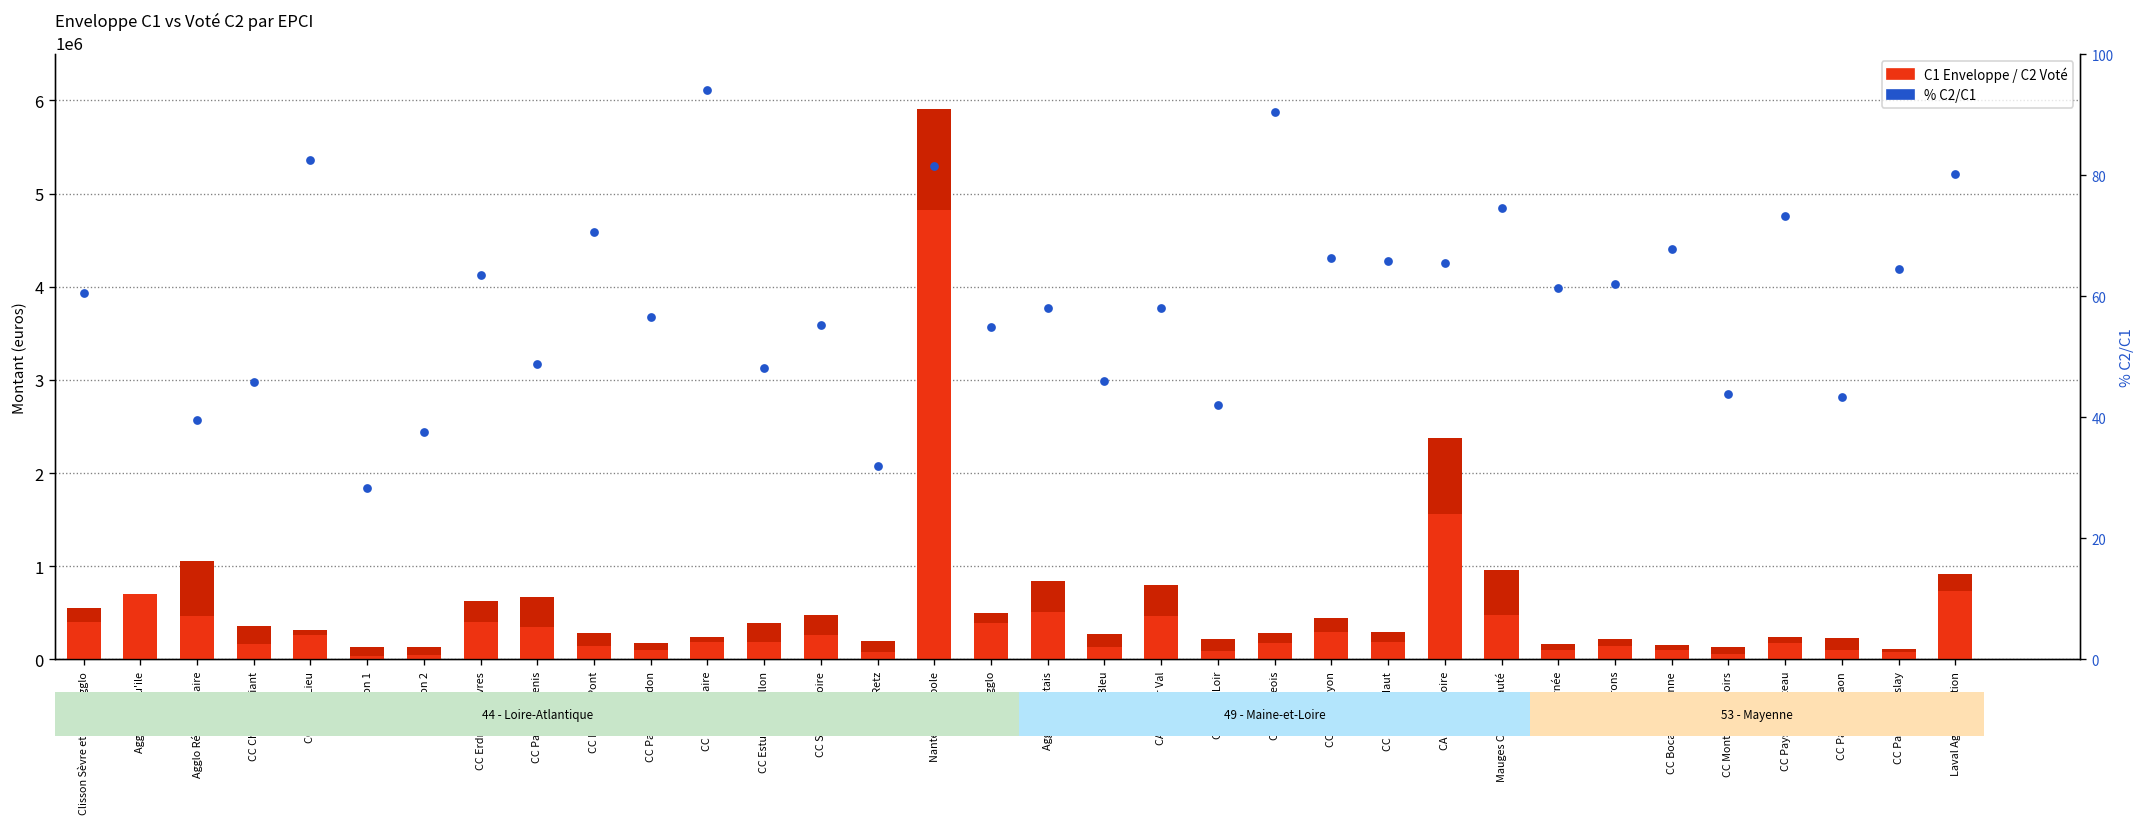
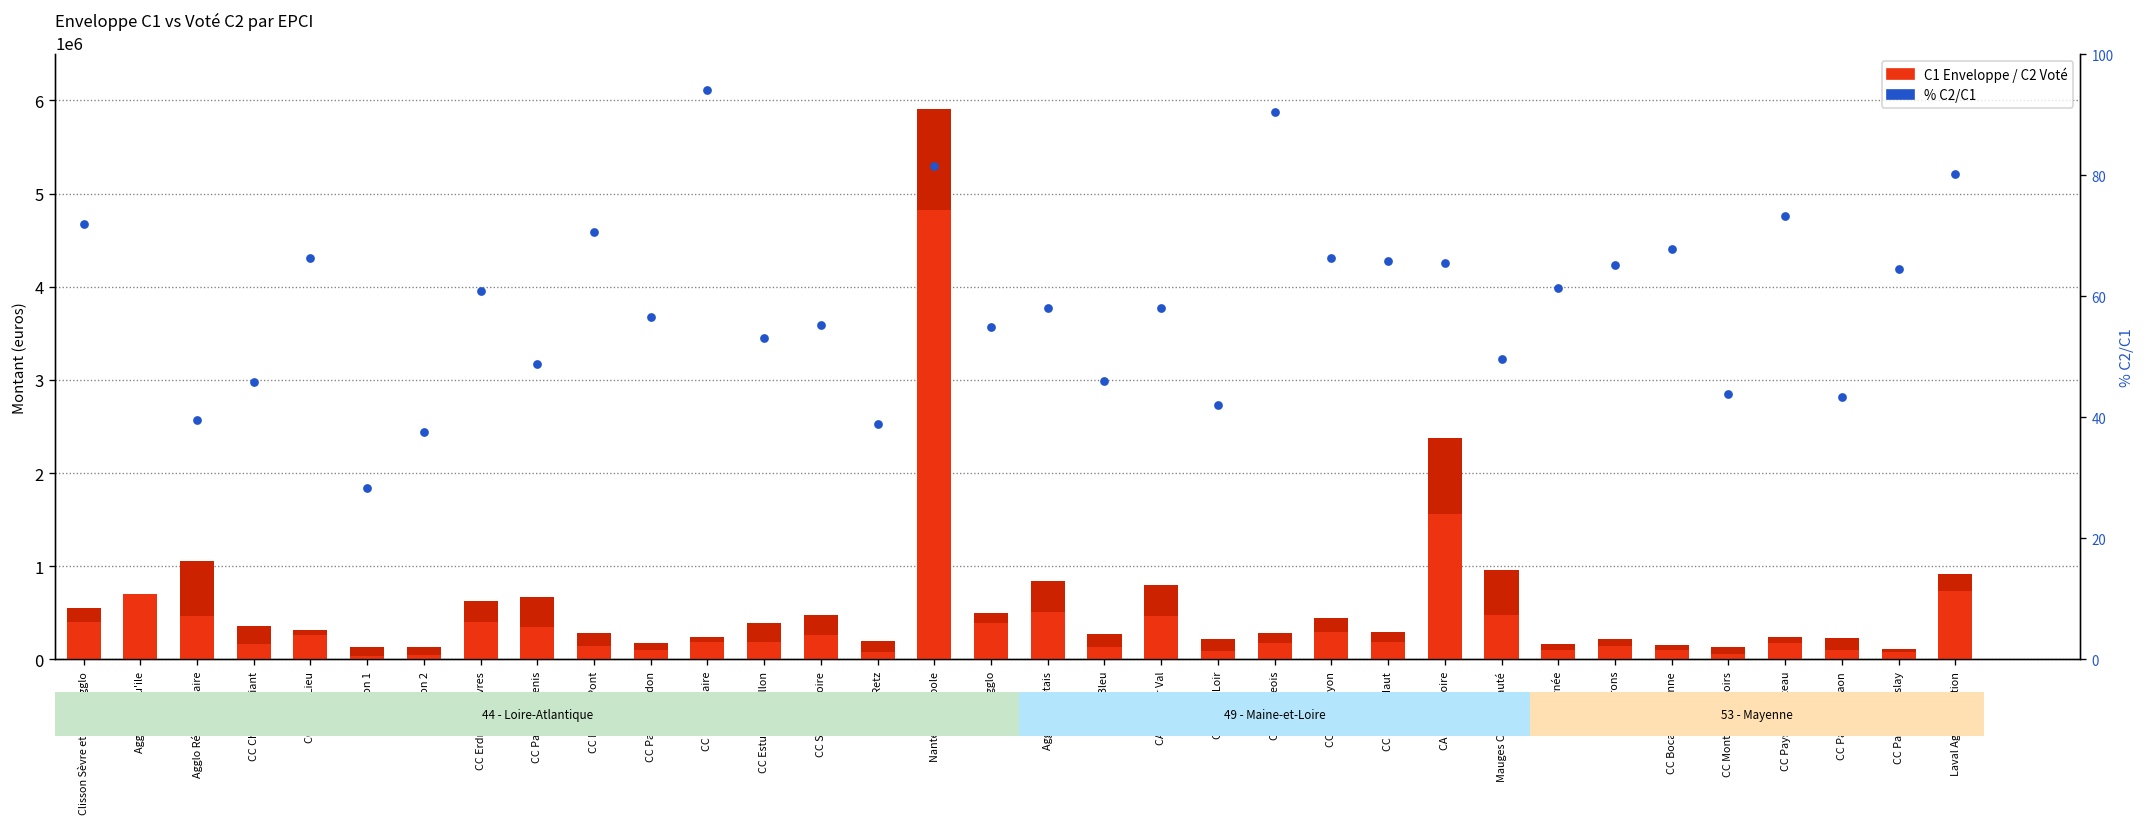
% C2/C1, Clisson Sèvre et Maine Agglo: 60 -> 72
% C2/C1, CC Grand Lieu: 83 -> 66
% C2/C1, CC Erdre et Gesvres: 63 -> 61
% C2/C1, CC Estuaire et Sillon: 48 -> 53
% C2/C1, CC Sud Retz: 32 -> 39
% C2/C1, Mauges Communauté: 75 -> 50
% C2/C1, CC Coëvrons: 62 -> 65
